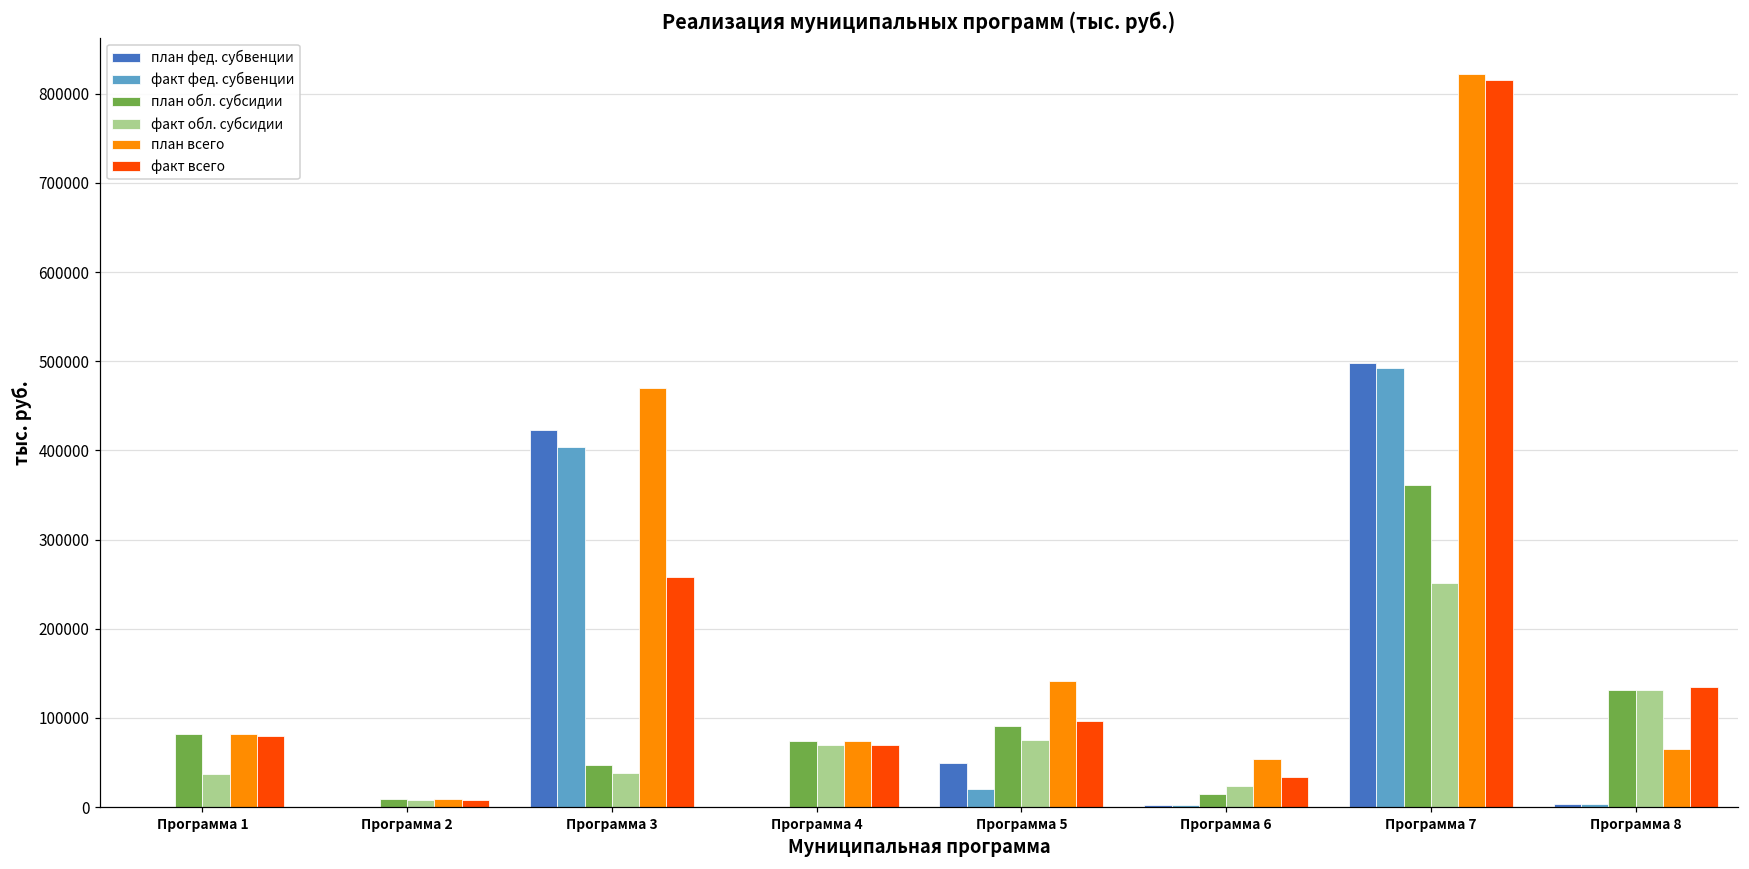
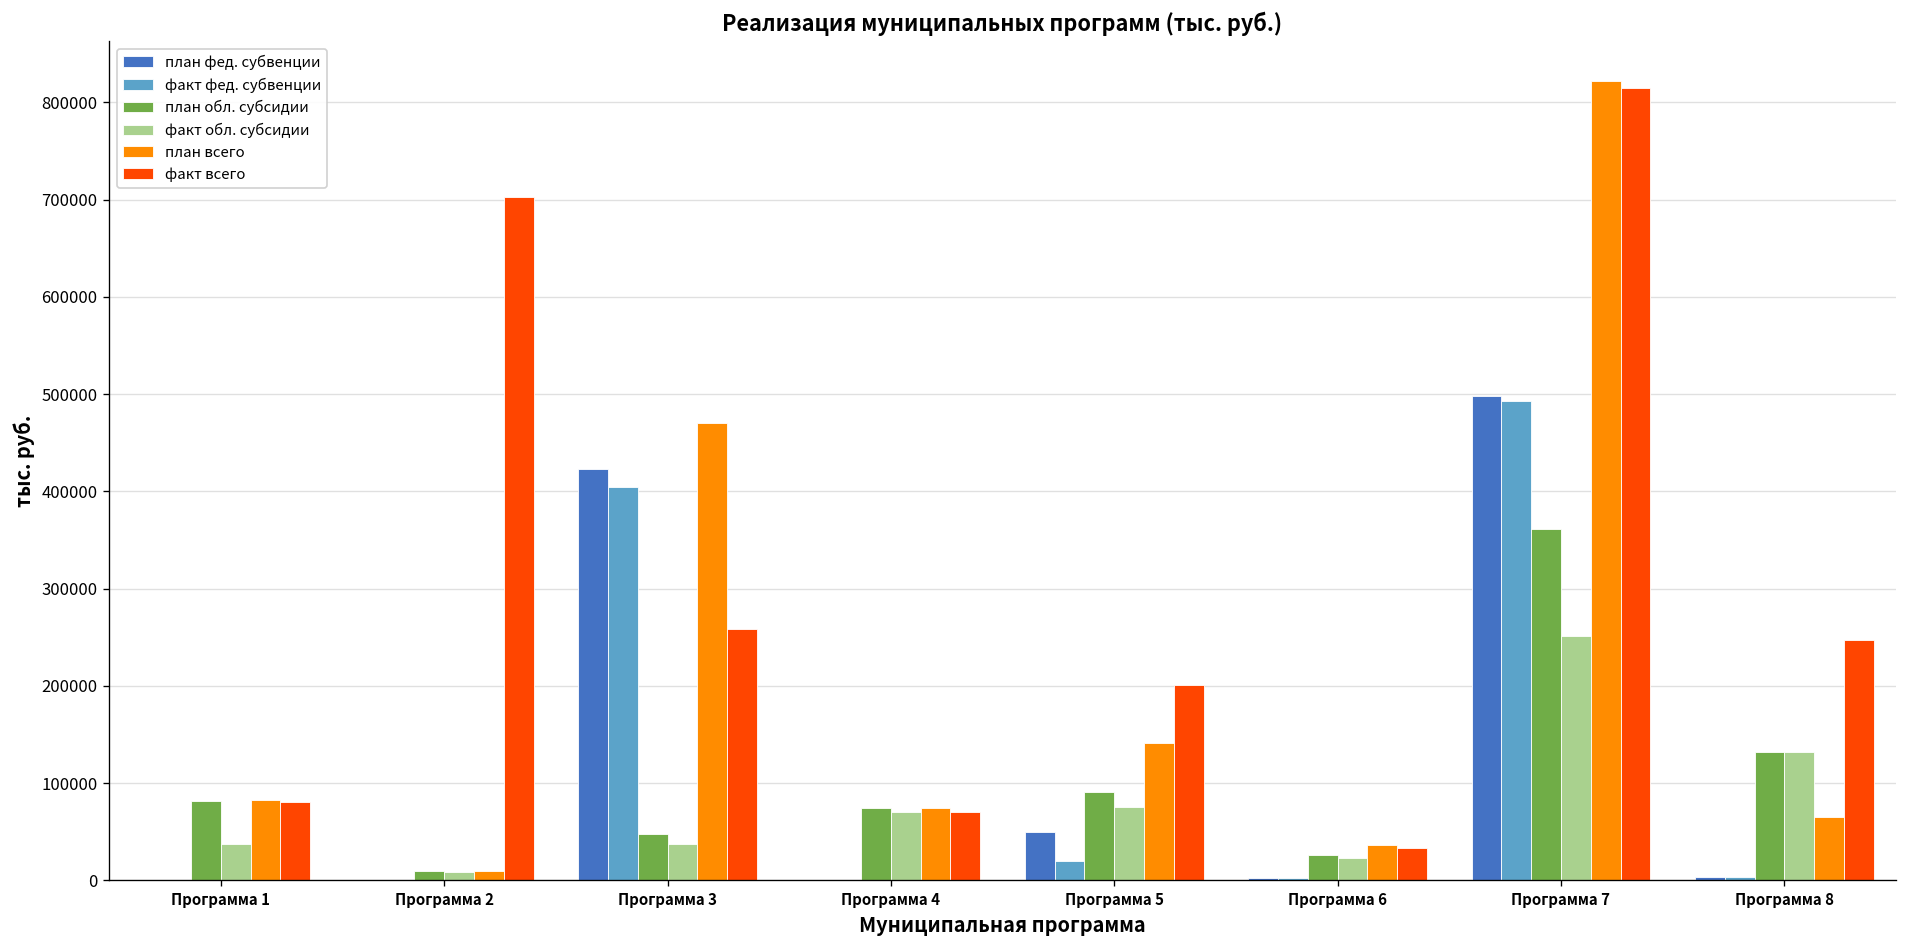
факт всего, Программа 2: 10000 -> 700000
факт всего, Программа 5: 100000 -> 200000
план обл. субсидии, Программа 6: 10000 -> 30000
план всего, Программа 6: 50000 -> 40000
факт всего, Программа 8: 140000 -> 250000
